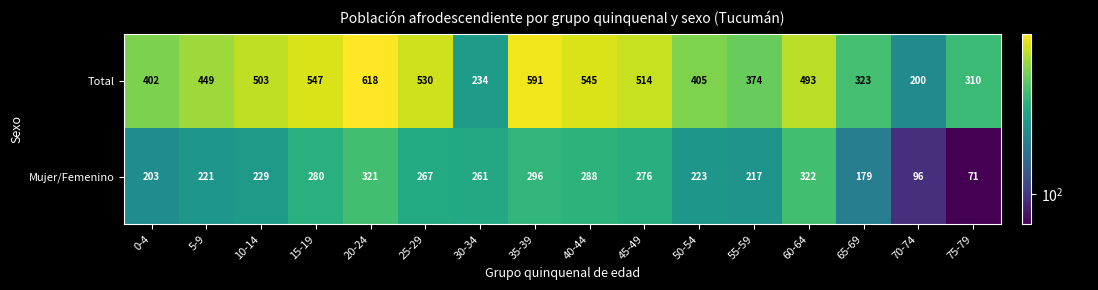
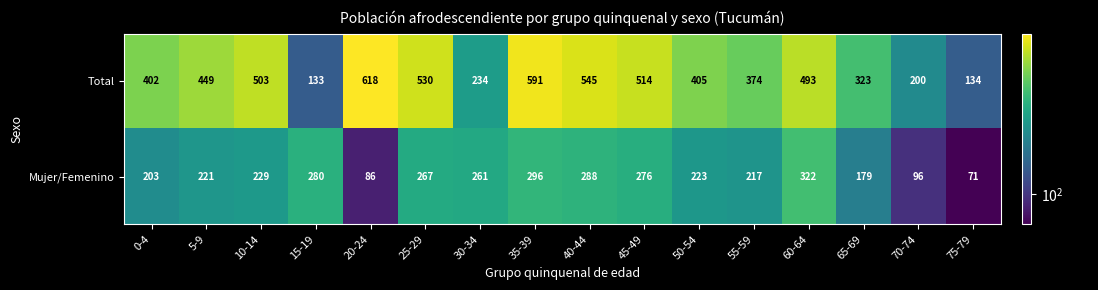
Total, 15-19: 547 -> 133
Total, 75-79: 310 -> 134
Mujer/Femenino, 20-24: 321 -> 86
